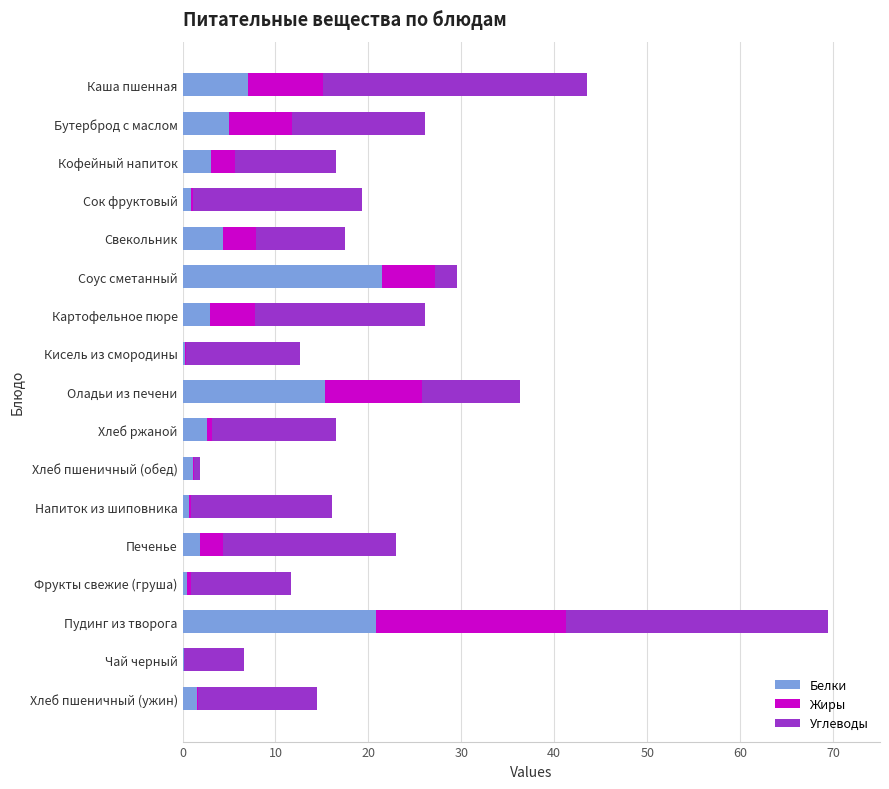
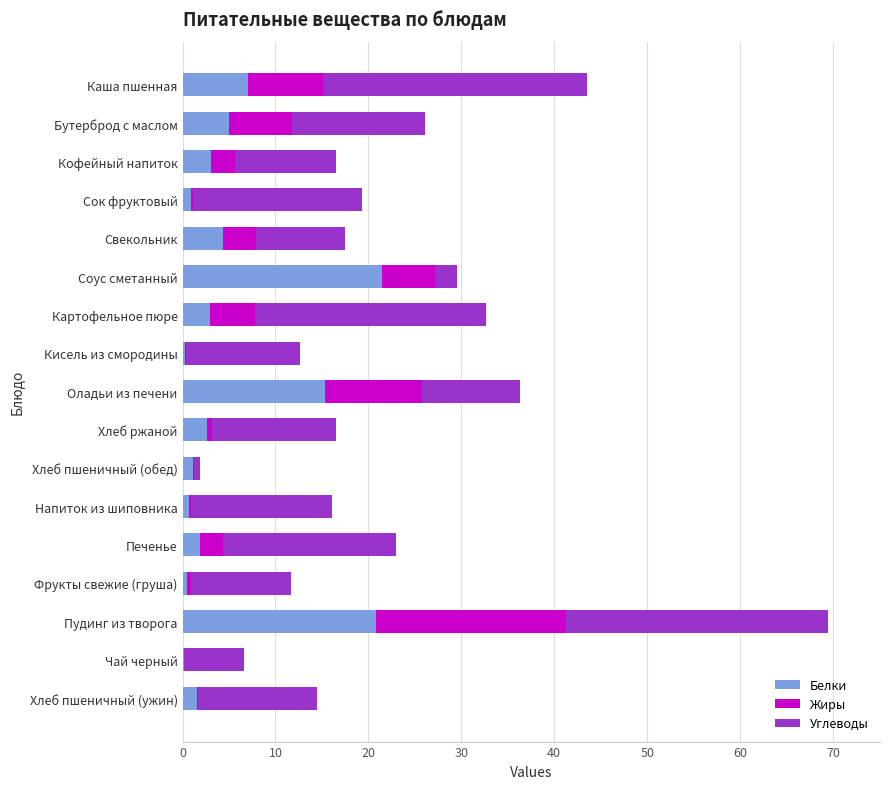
Углеводы, Картофельное пюре: 18 -> 25
